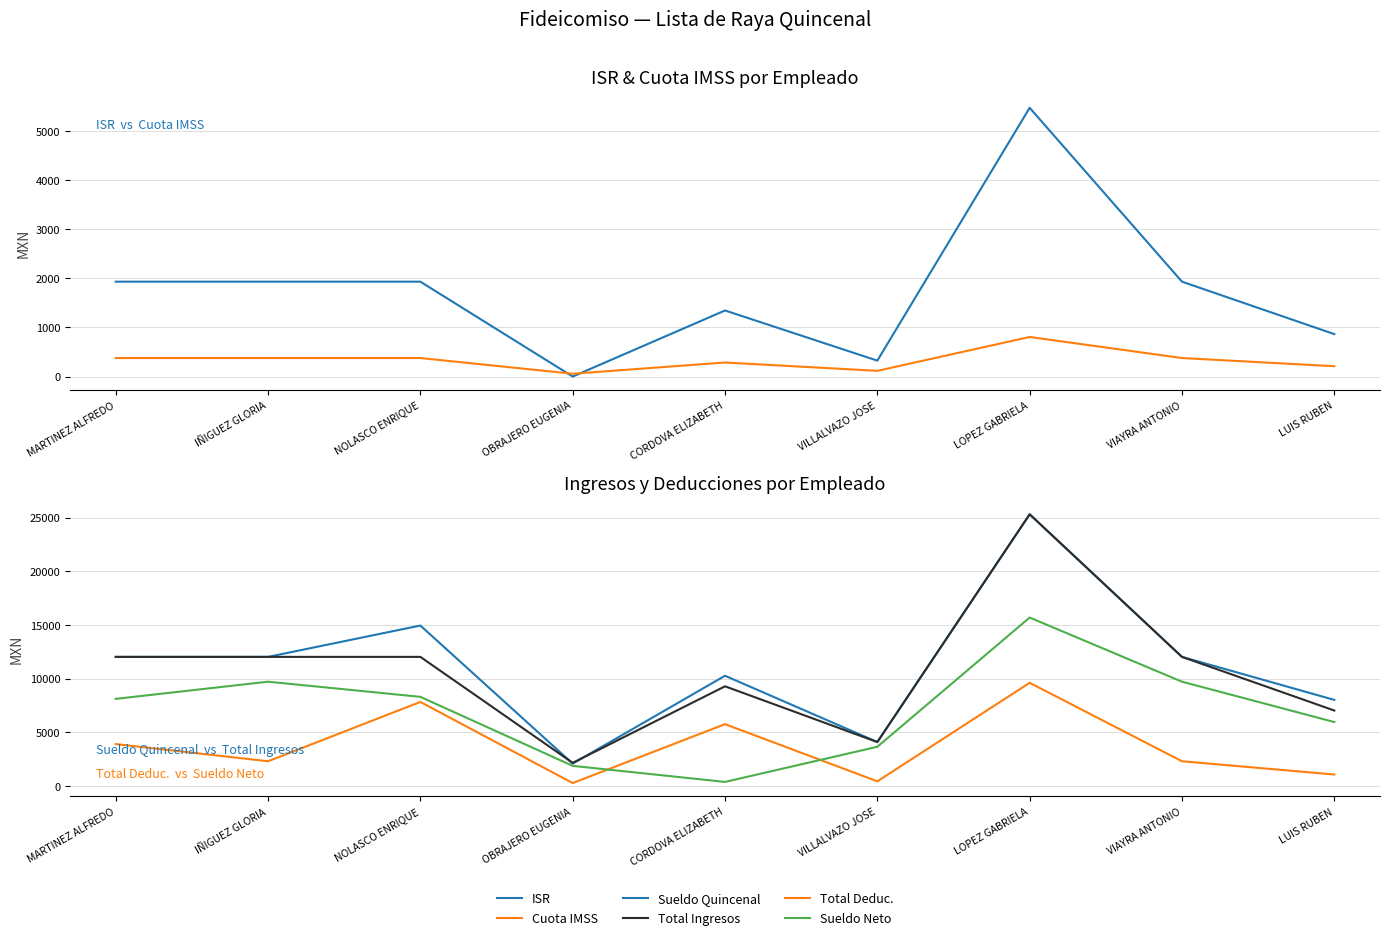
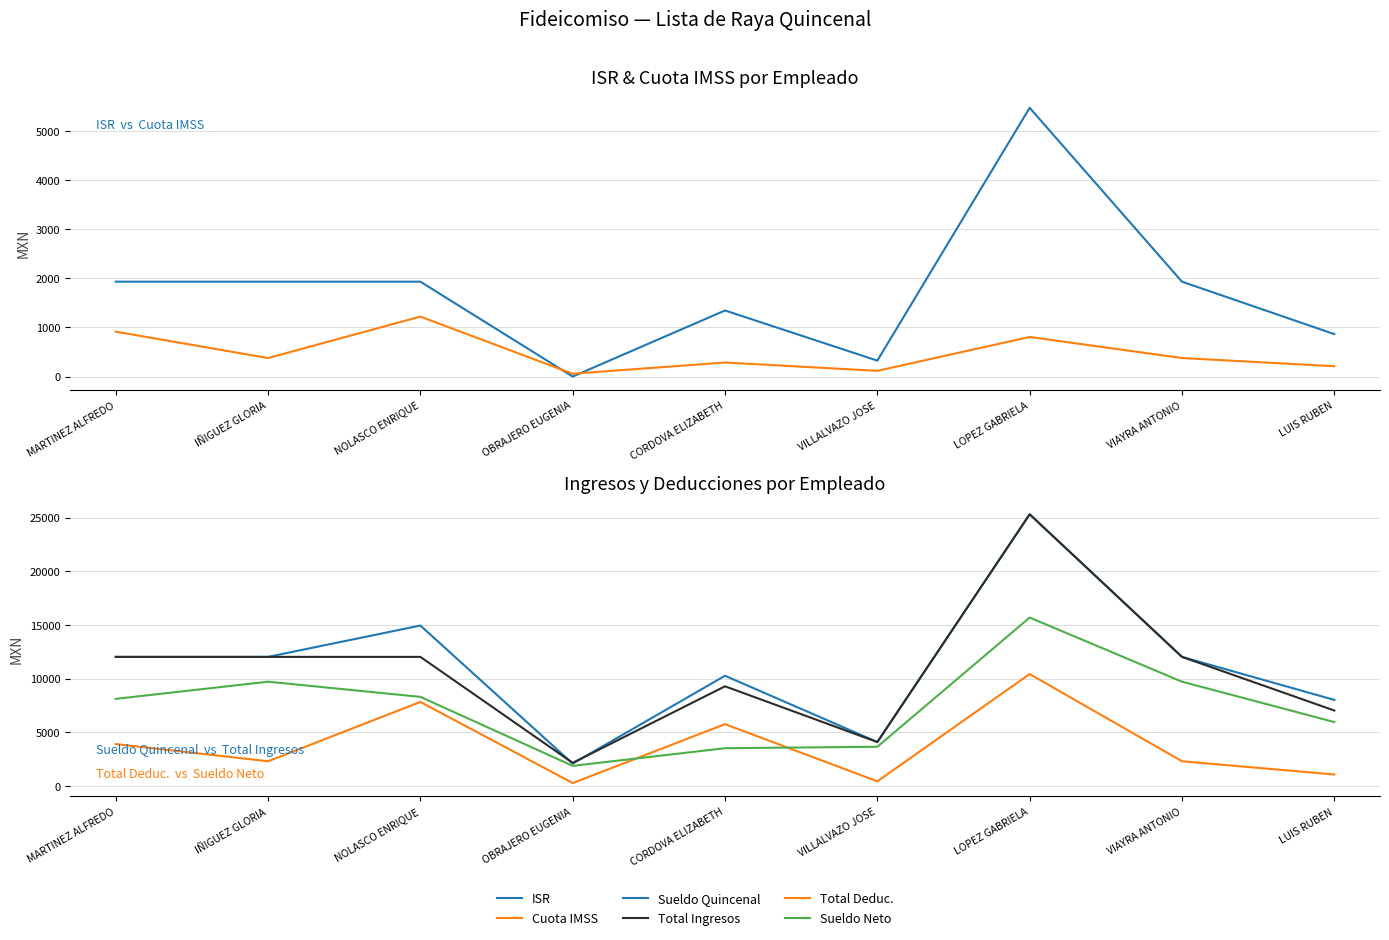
ISR & Cuota IMSS por Empleado, Cuota IMSS, MARTINEZ ALFREDO: 400 -> 900
ISR & Cuota IMSS por Empleado, Cuota IMSS, NOLASCO ENRIQUE: 400 -> 1200
Ingresos y Deducciones por Empleado, Sueldo Neto, CORDOVA ELIZABETH: 400 -> 3500
Ingresos y Deducciones por Empleado, Total Deduc., LOPEZ GABRIELA: 9600 -> 10400
